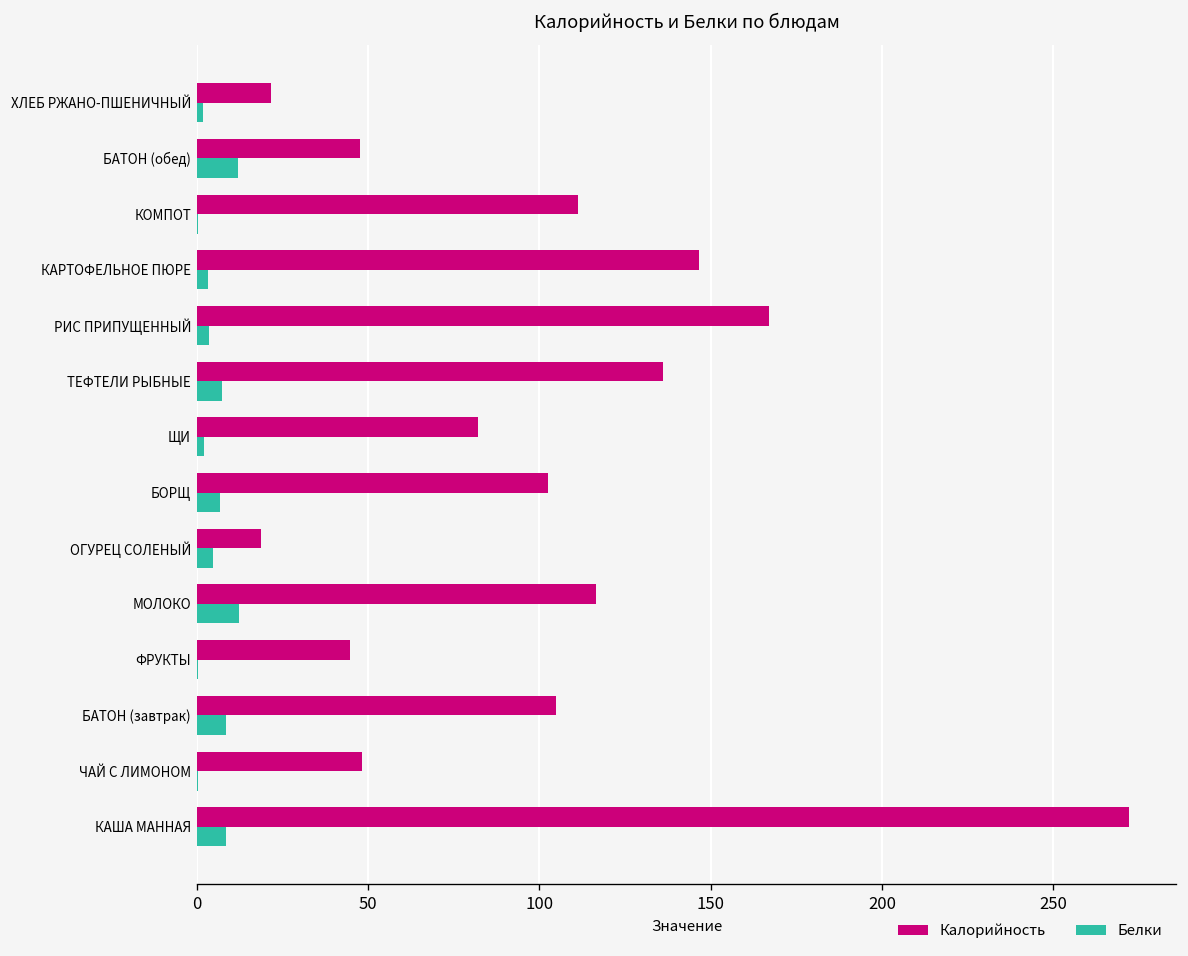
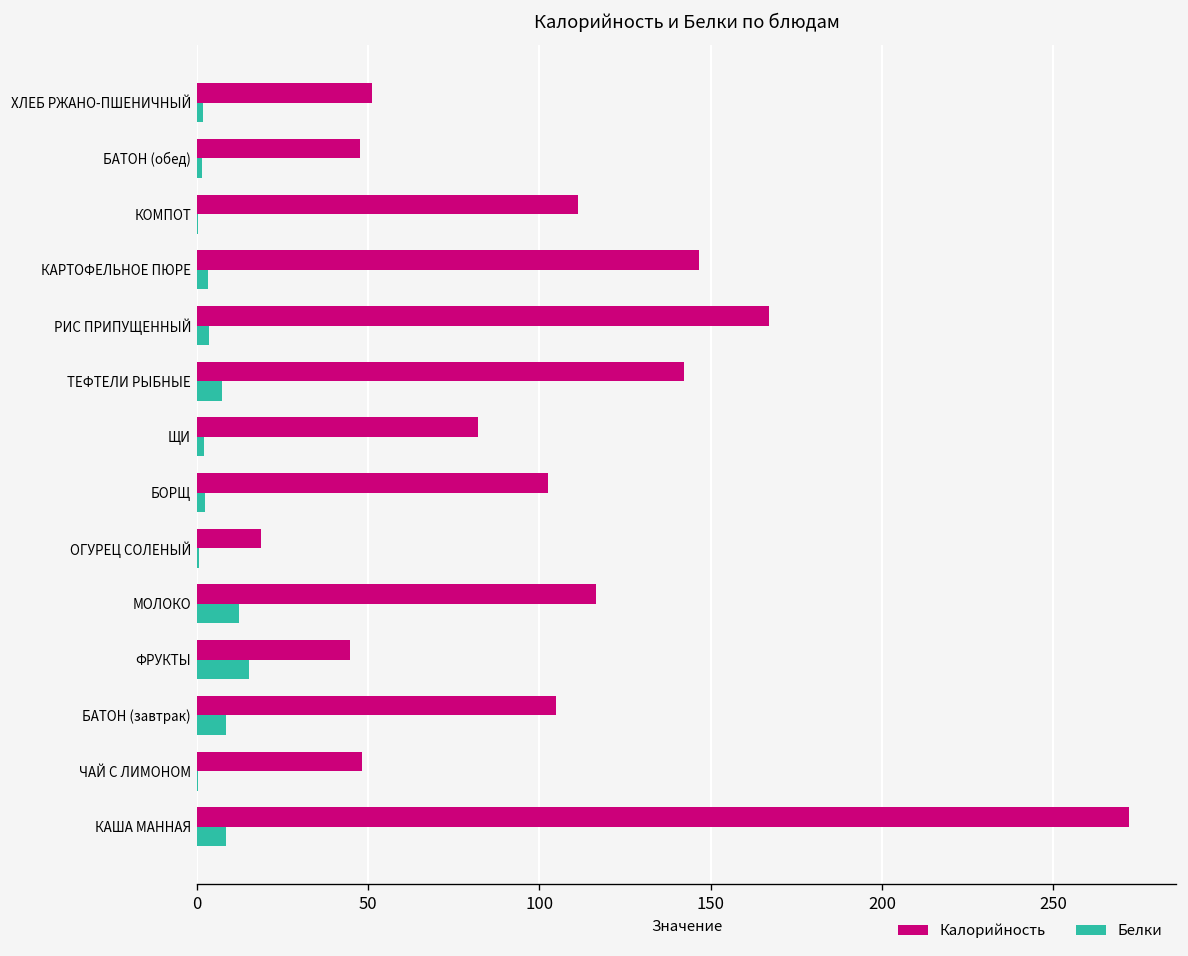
Калорийность, ХЛЕБ РЖАНО-ПШЕНИЧНЫЙ: 22 -> 51
Белки, БАТОН (обед): 12 -> 2
Калорийность, ТЕФТЕЛИ РЫБНЫЕ: 136 -> 142
Белки, БОРЩ: 7 -> 2
Белки, ОГУРЕЦ СОЛЕНЫЙ: 5 -> 1
Белки, ФРУКТЫ: 0 -> 15
